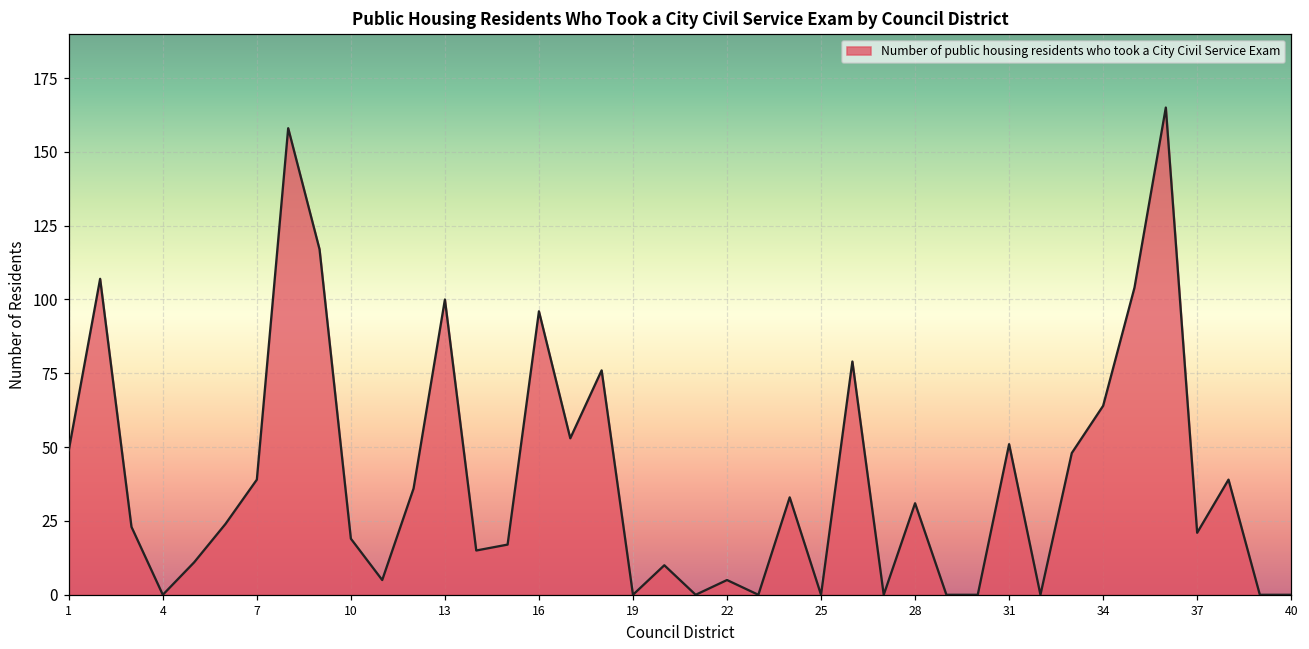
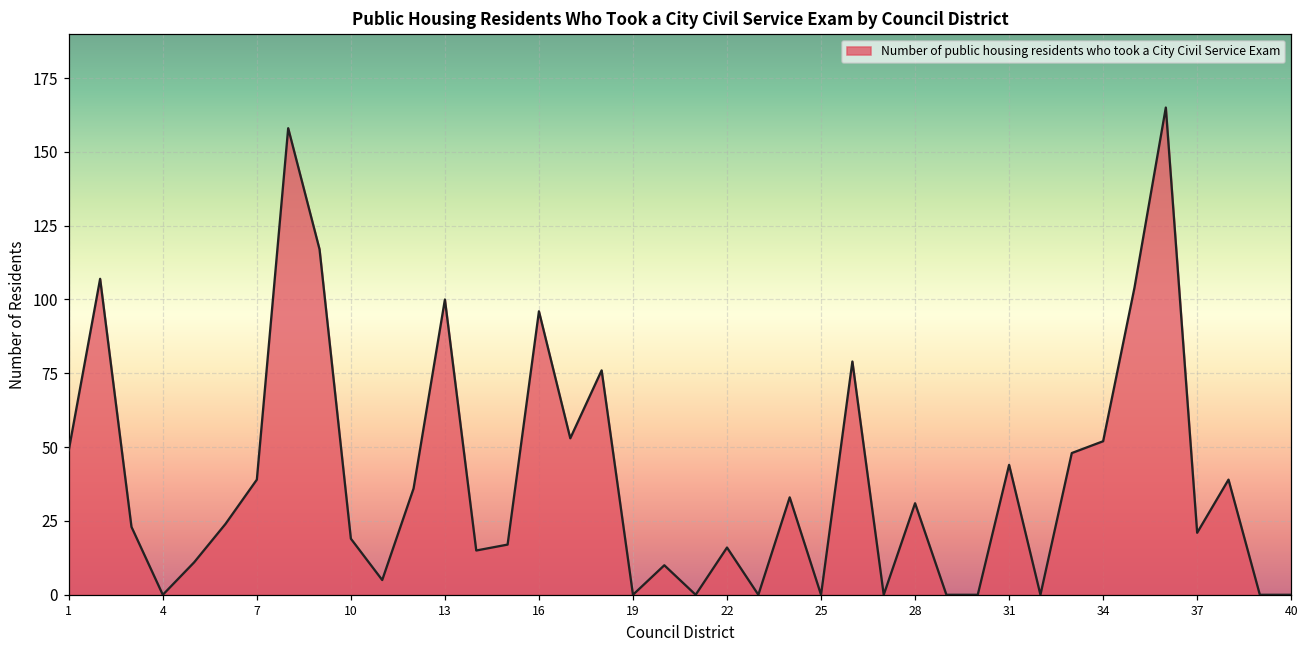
22: 5 -> 16
31: 51 -> 44
34: 64 -> 52
